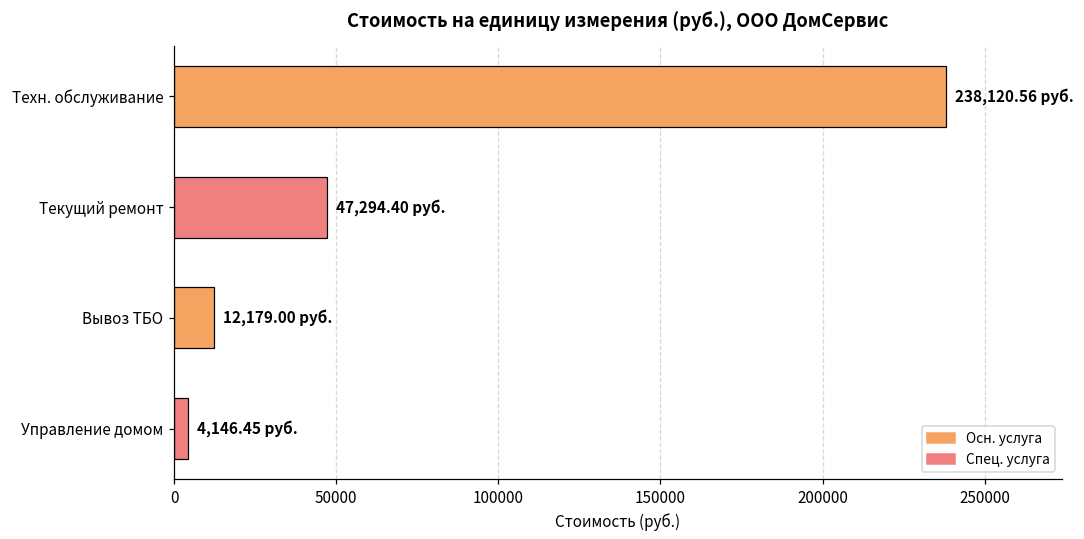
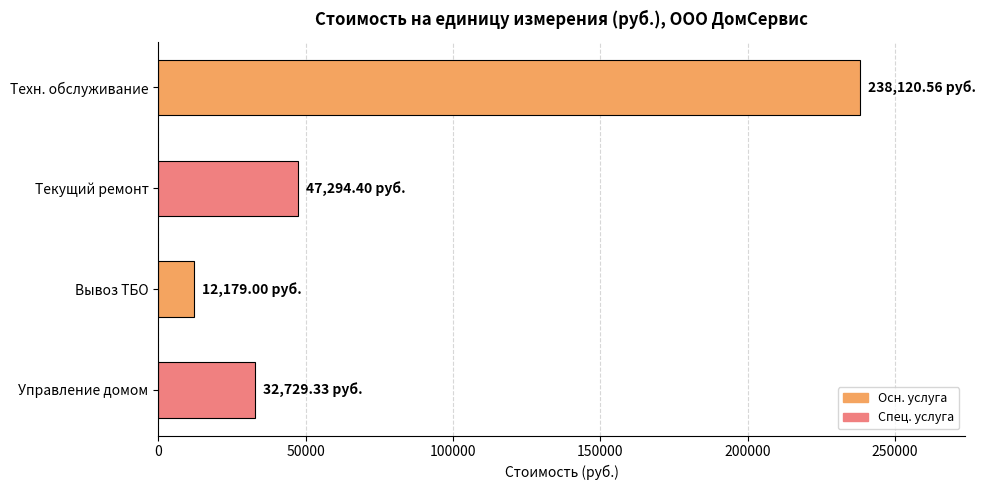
Управление домом: 4,146.45 -> 32,729.33
